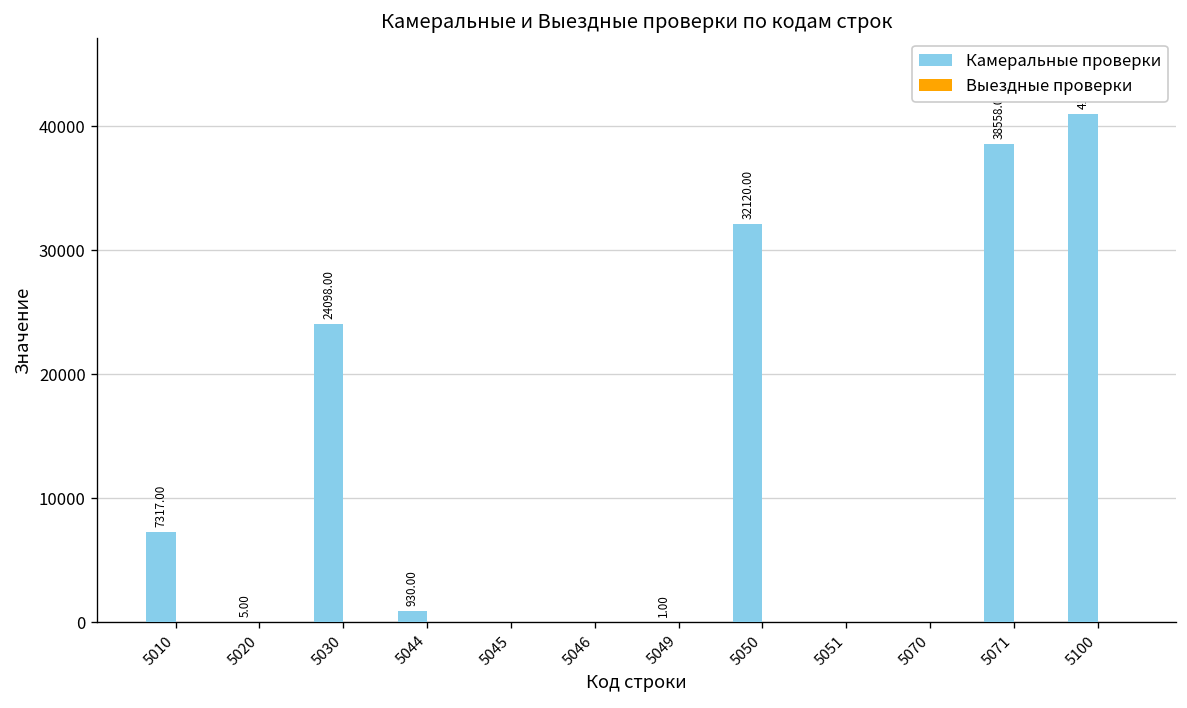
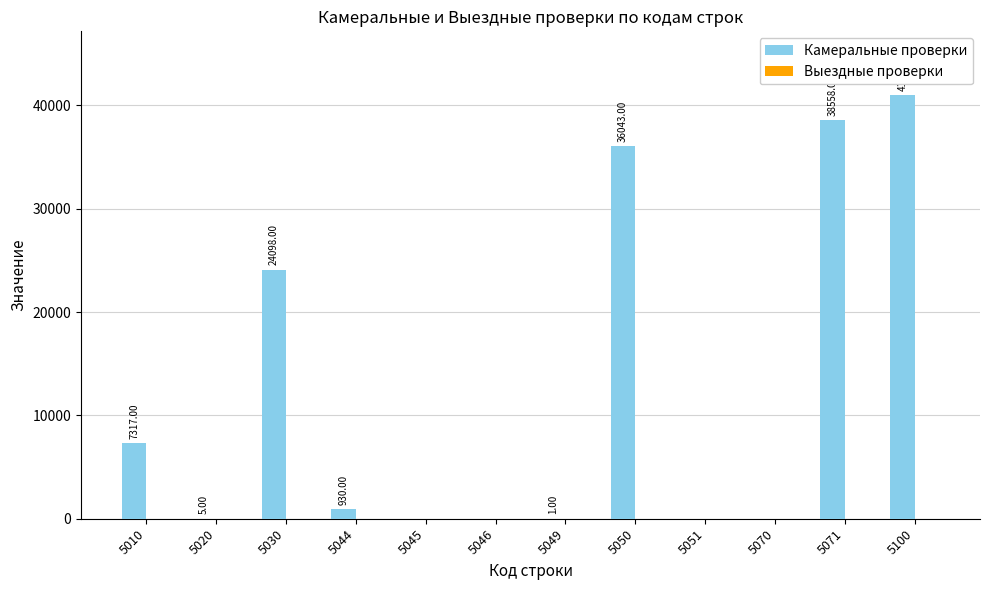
Камеральные проверки, 5050: 32120.00 -> 36043.00
